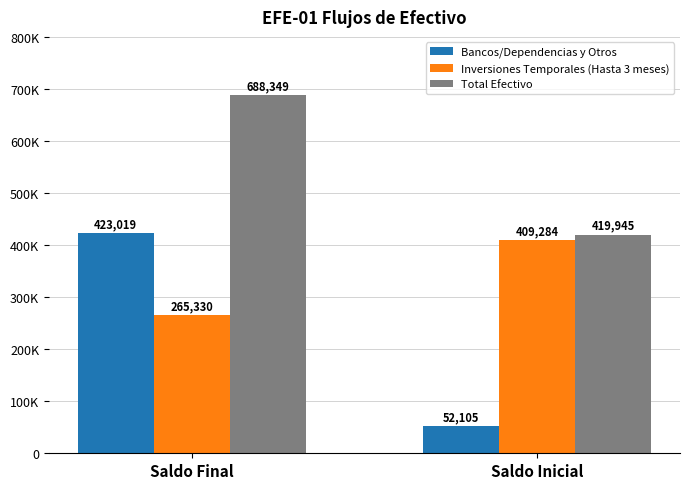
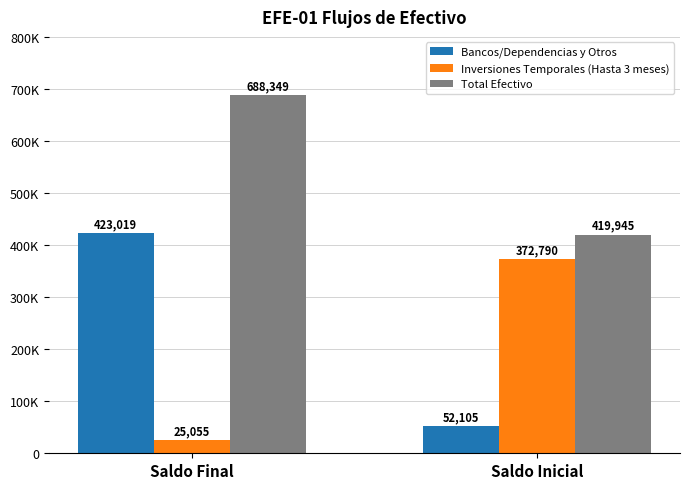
Inversiones Temporales (Hasta 3 meses), Saldo Final: 265,330 -> 25,055
Inversiones Temporales (Hasta 3 meses), Saldo Inicial: 409,284 -> 372,790
